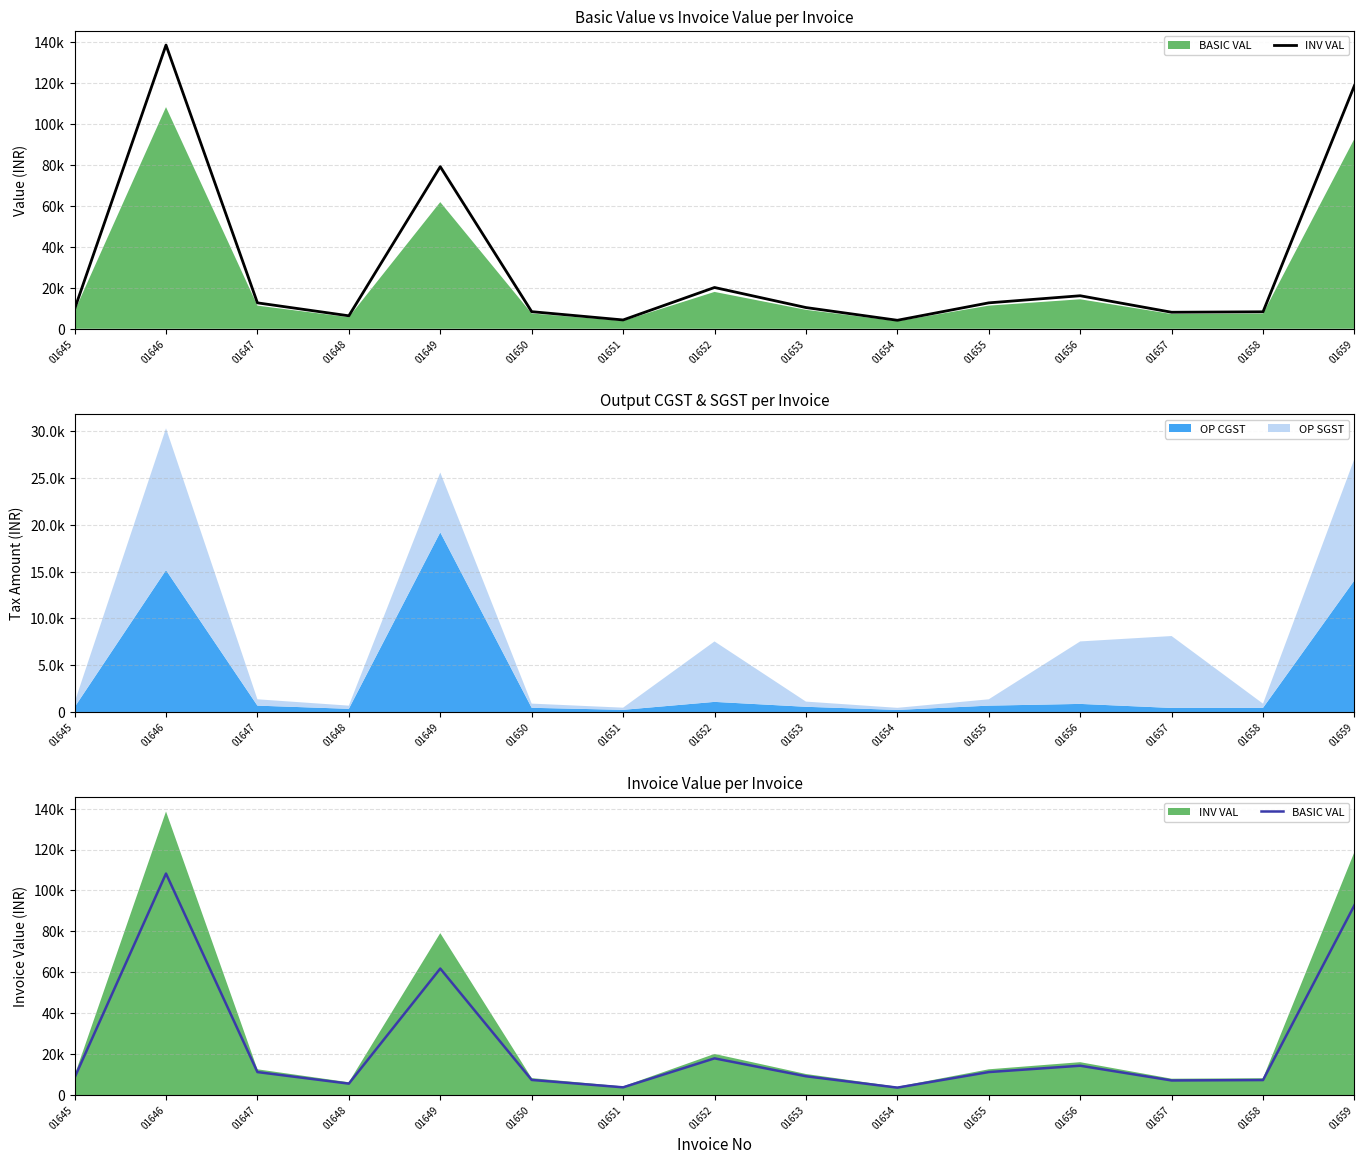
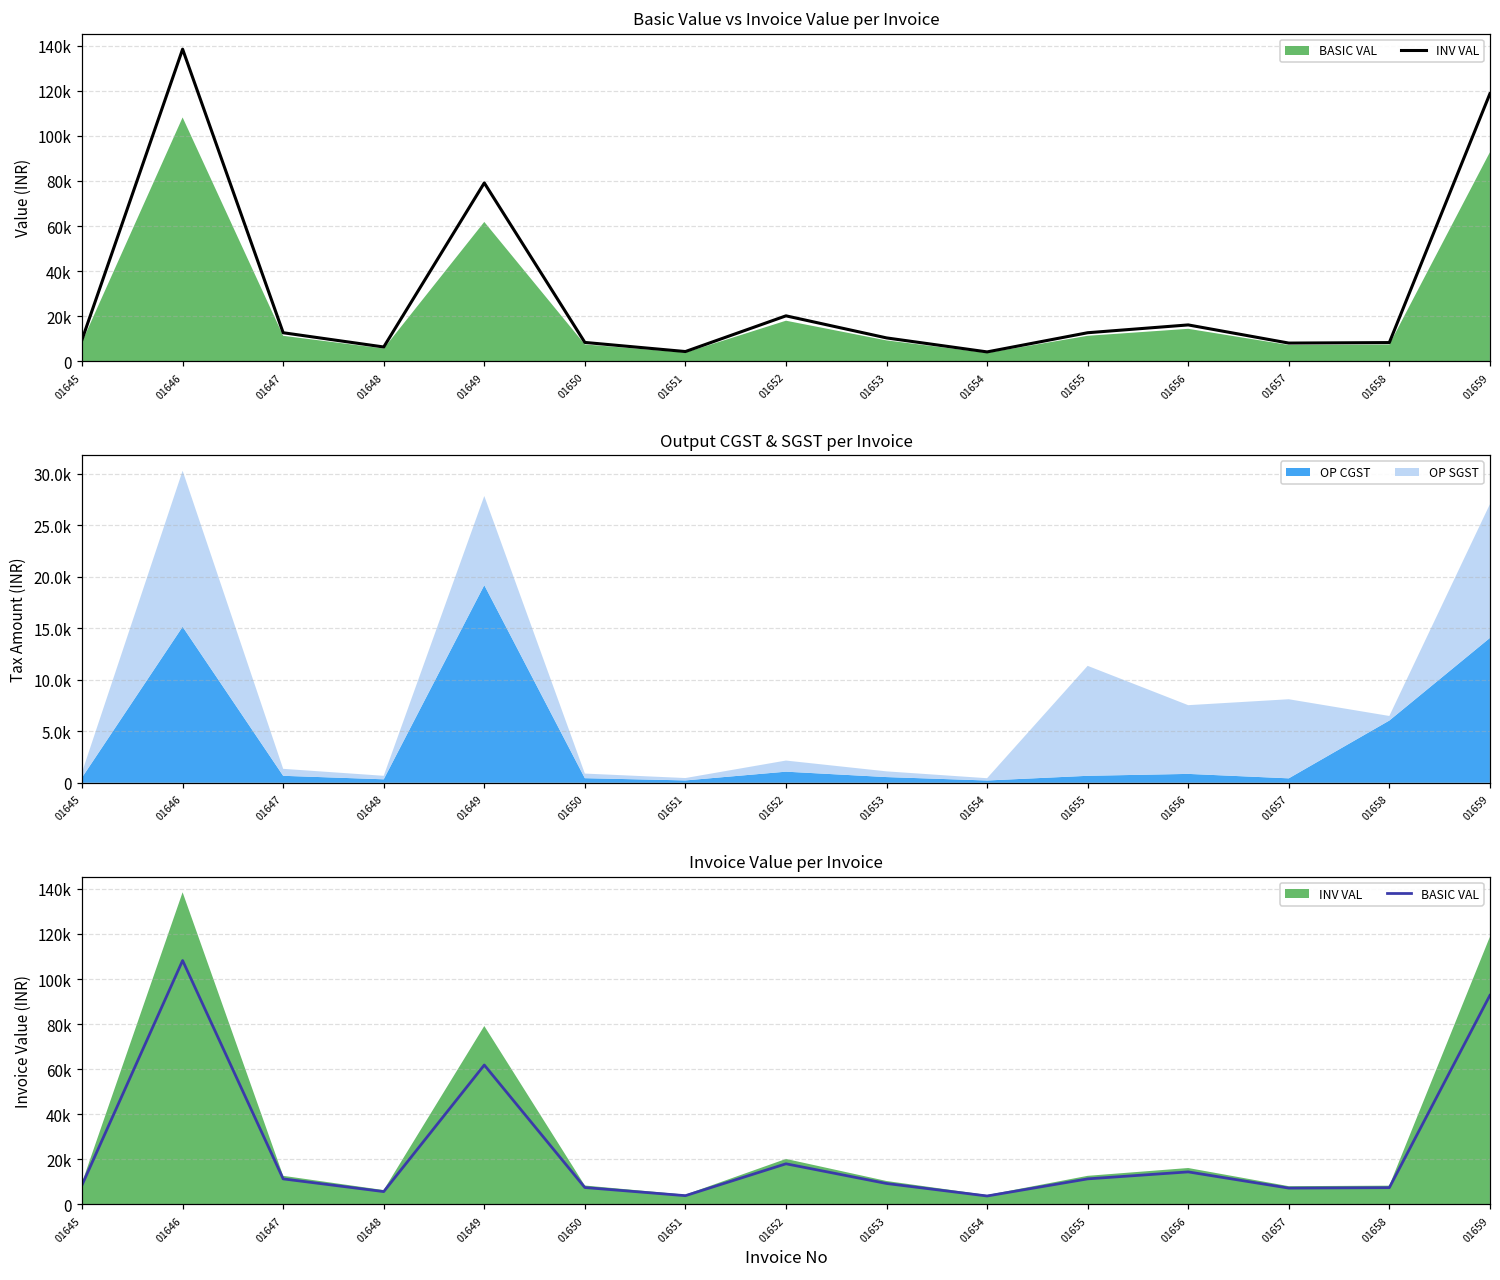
Output CGST & SGST per Invoice, OP SGST, 01649: 6000 -> 9000
Output CGST & SGST per Invoice, OP SGST, 01652: 6000 -> 1000
Output CGST & SGST per Invoice, OP SGST, 01655: 1000 -> 11000
Output CGST & SGST per Invoice, OP CGST, 01658: 0 -> 6000
